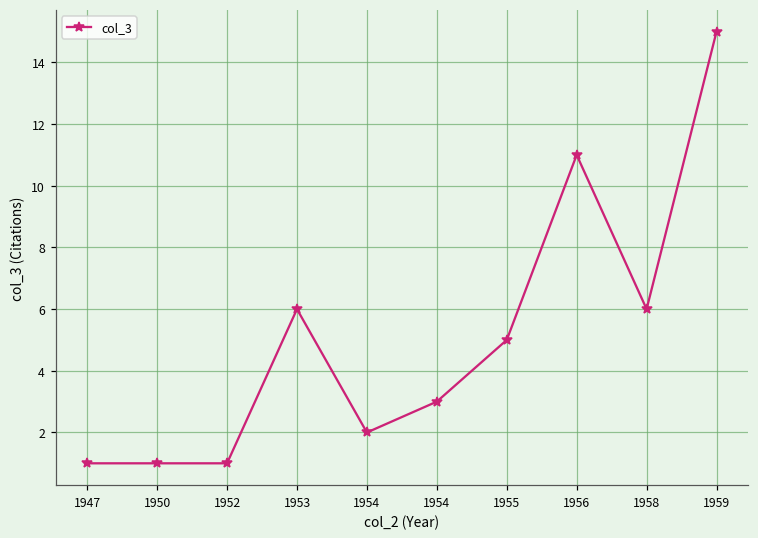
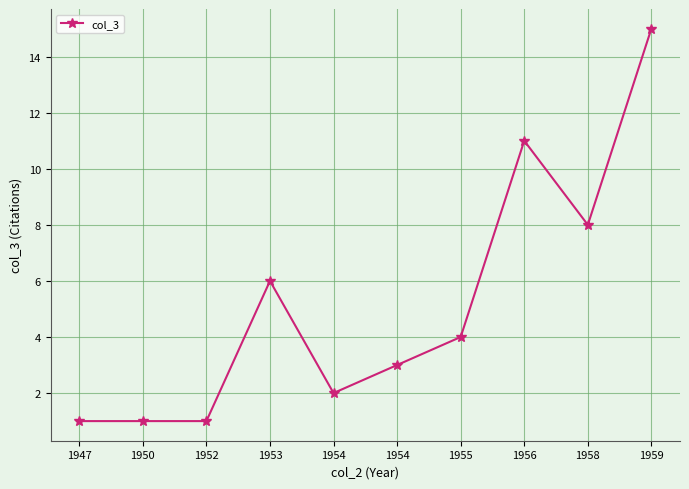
1955: 5 -> 4
1958: 6 -> 8
